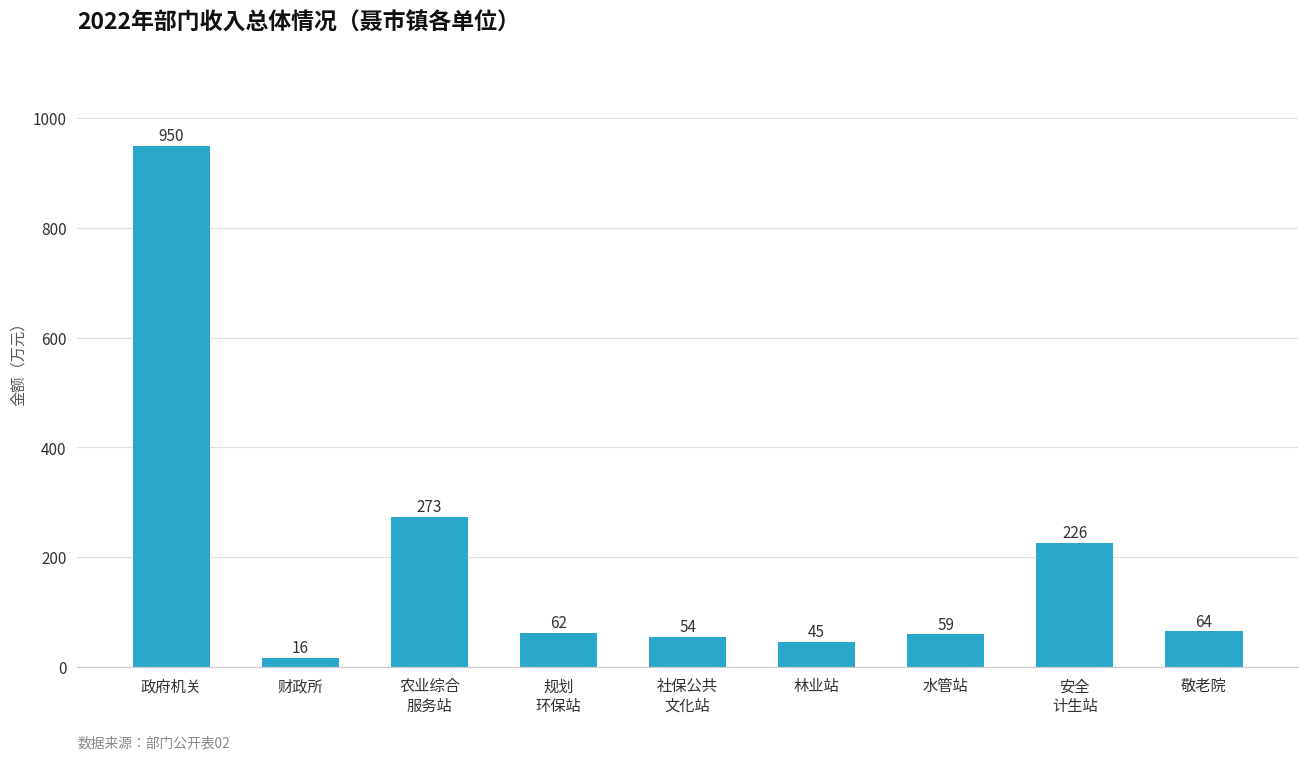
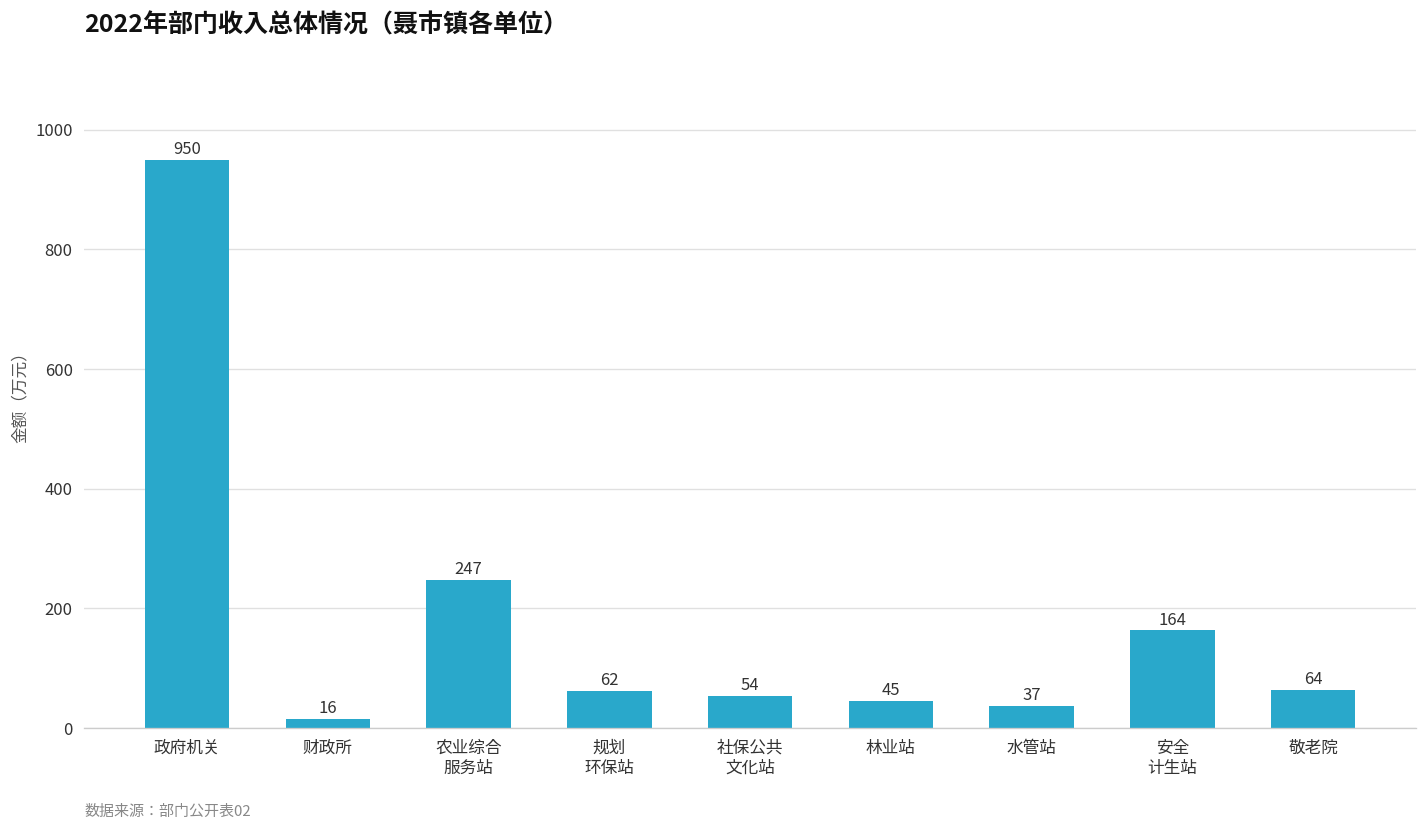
农业综合 服务站: 273 -> 247
水管站: 59 -> 37
安全 计生站: 226 -> 164
